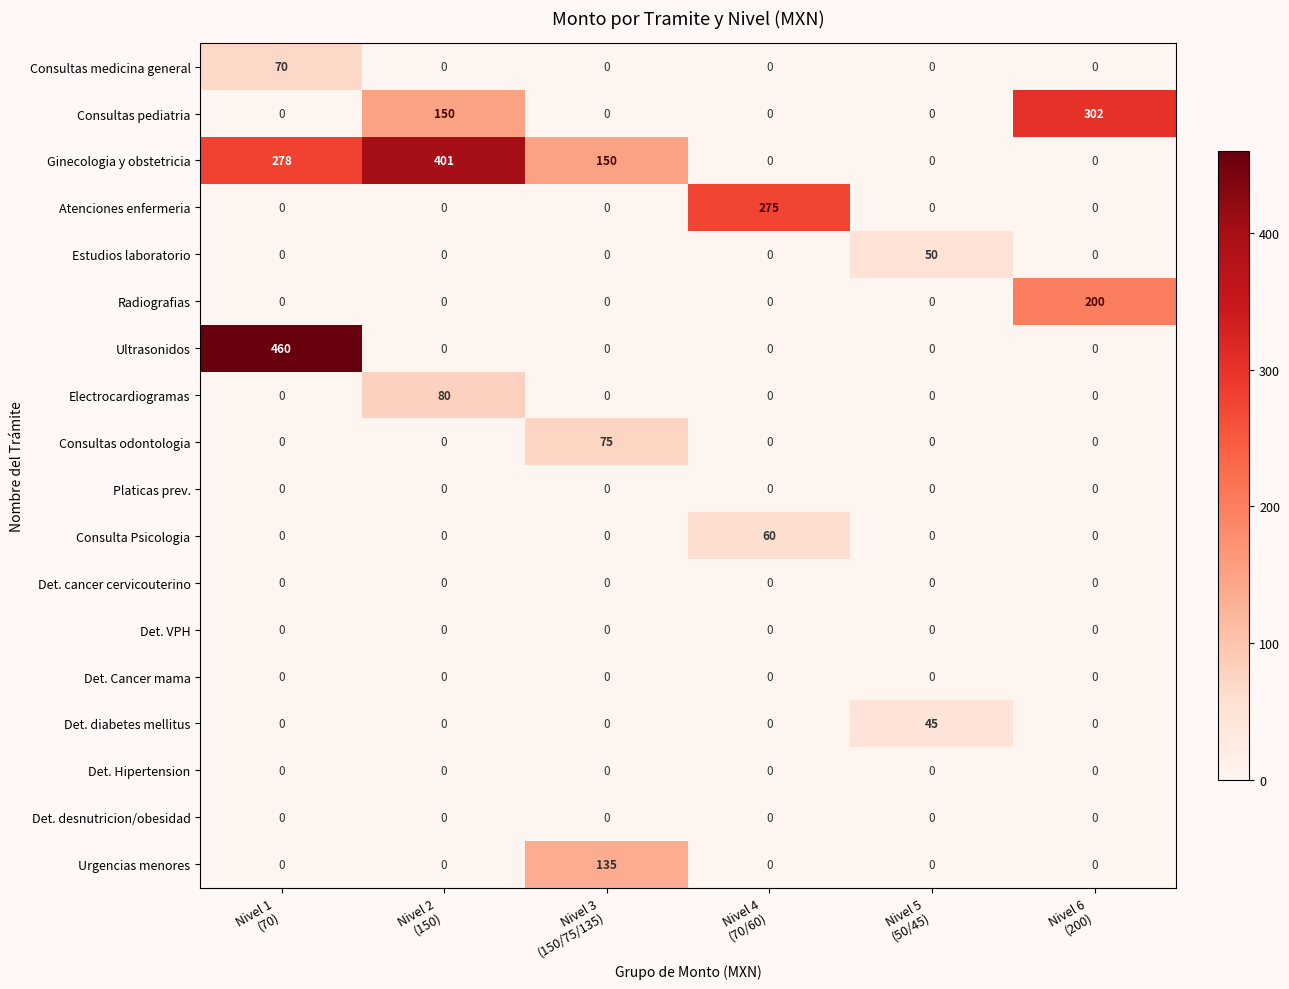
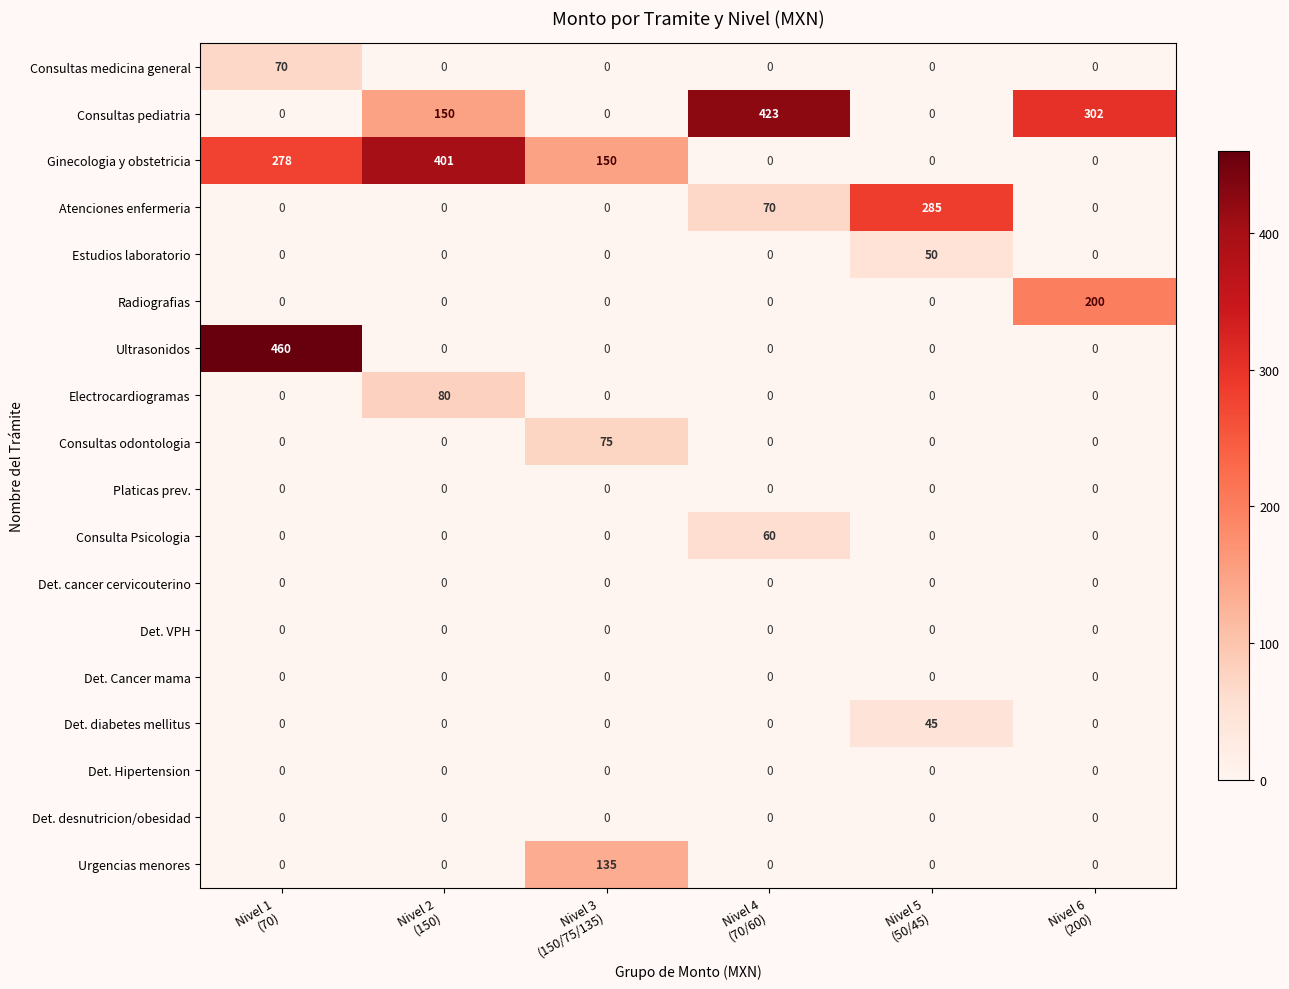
Consultas pediatria, Nivel 4 (70/60): 0 -> 423
Atenciones enfermeria, Nivel 4 (70/60): 275 -> 70
Atenciones enfermeria, Nivel 5 (50/45): 0 -> 285
